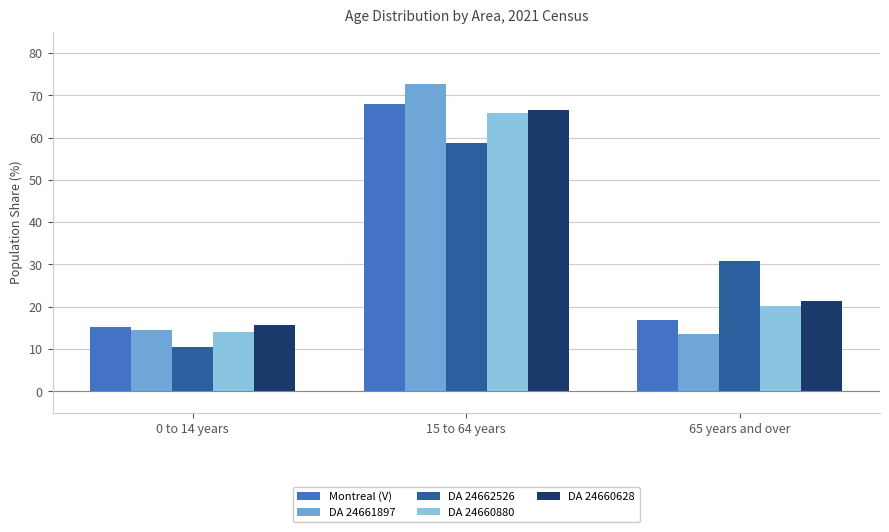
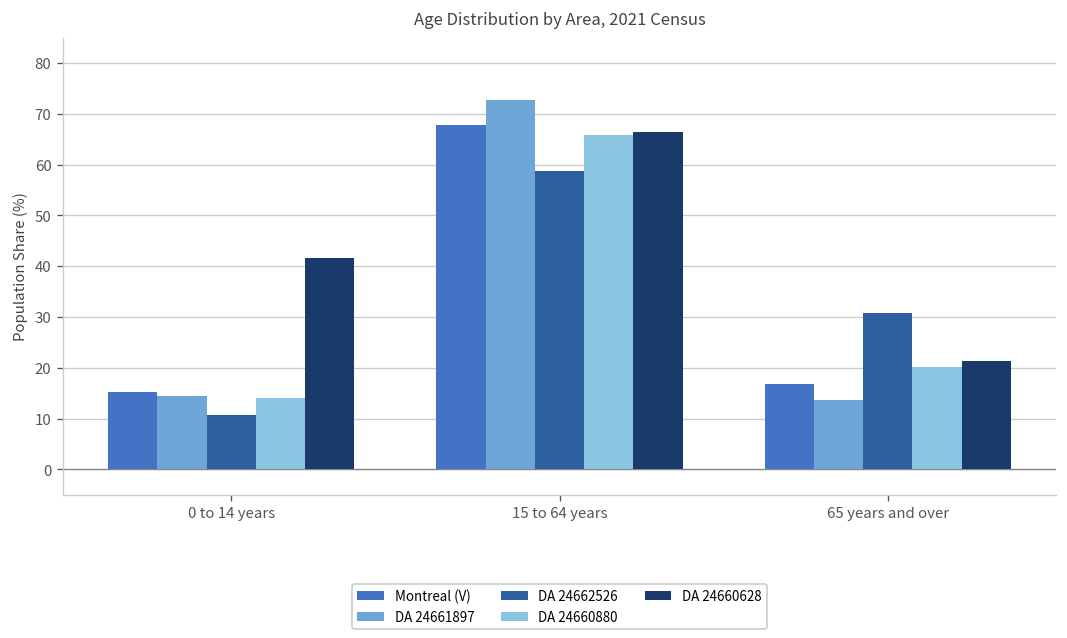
DA 24660628, 0 to 14 years: 16 -> 42
